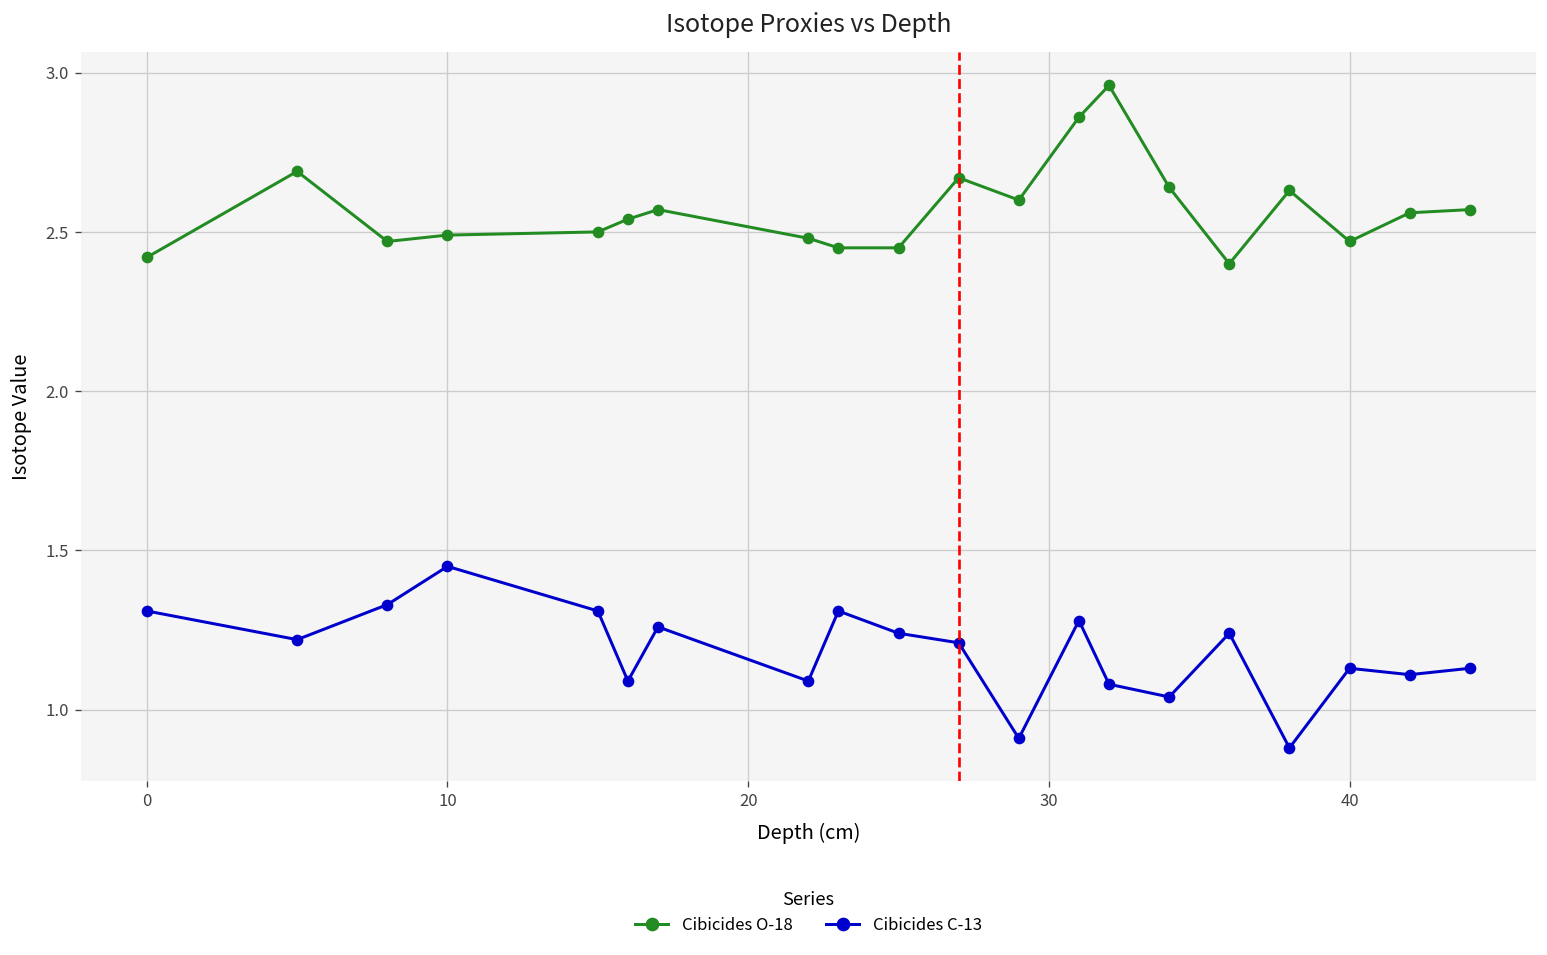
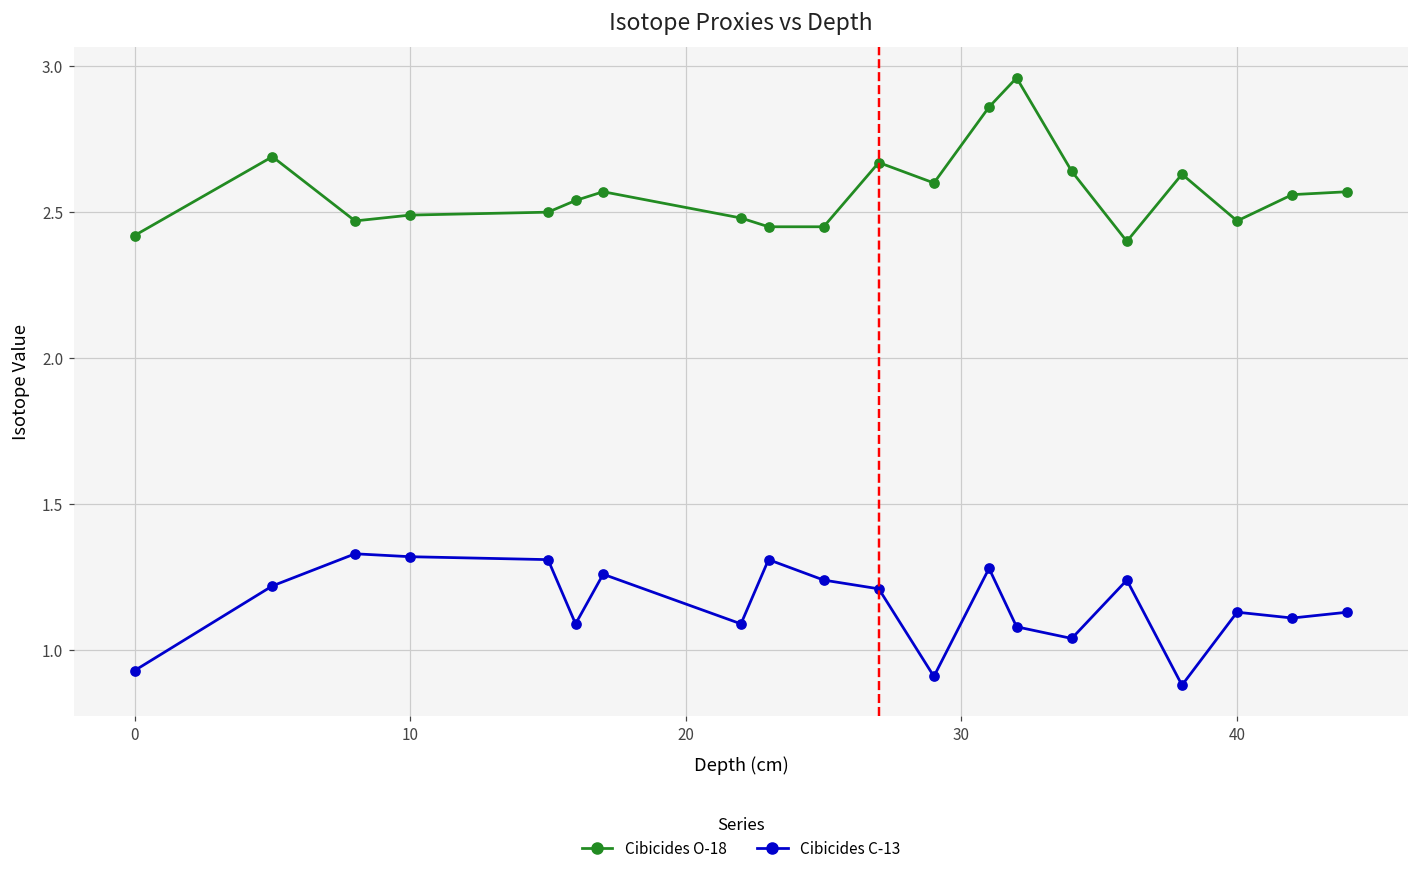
Cibicides C-13, 0: 1.31 -> 0.93
Cibicides C-13, 10: 1.45 -> 1.32
